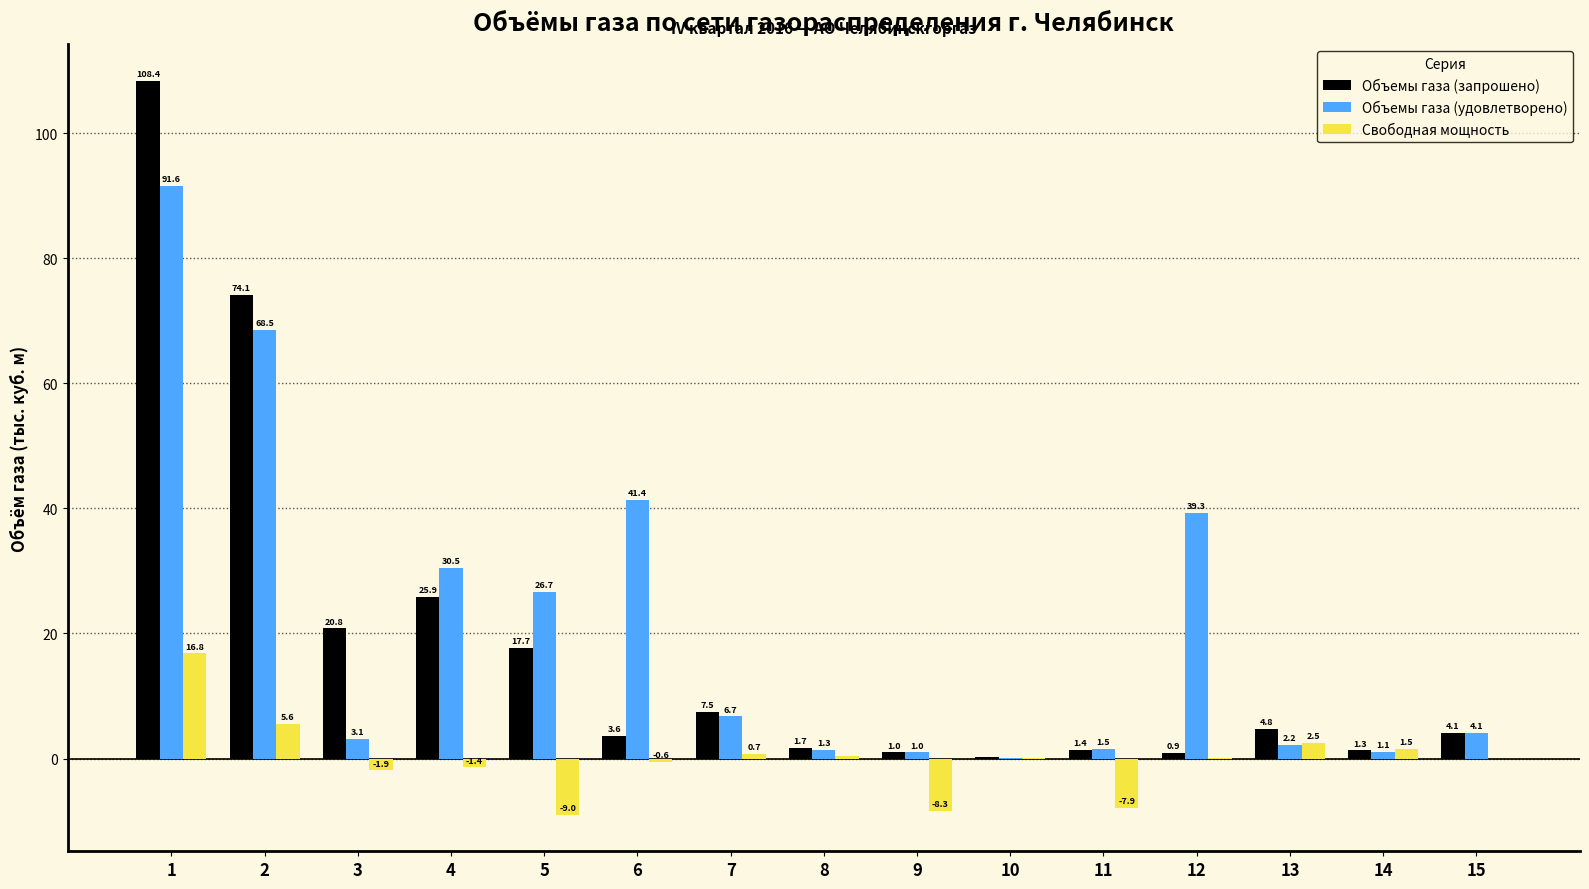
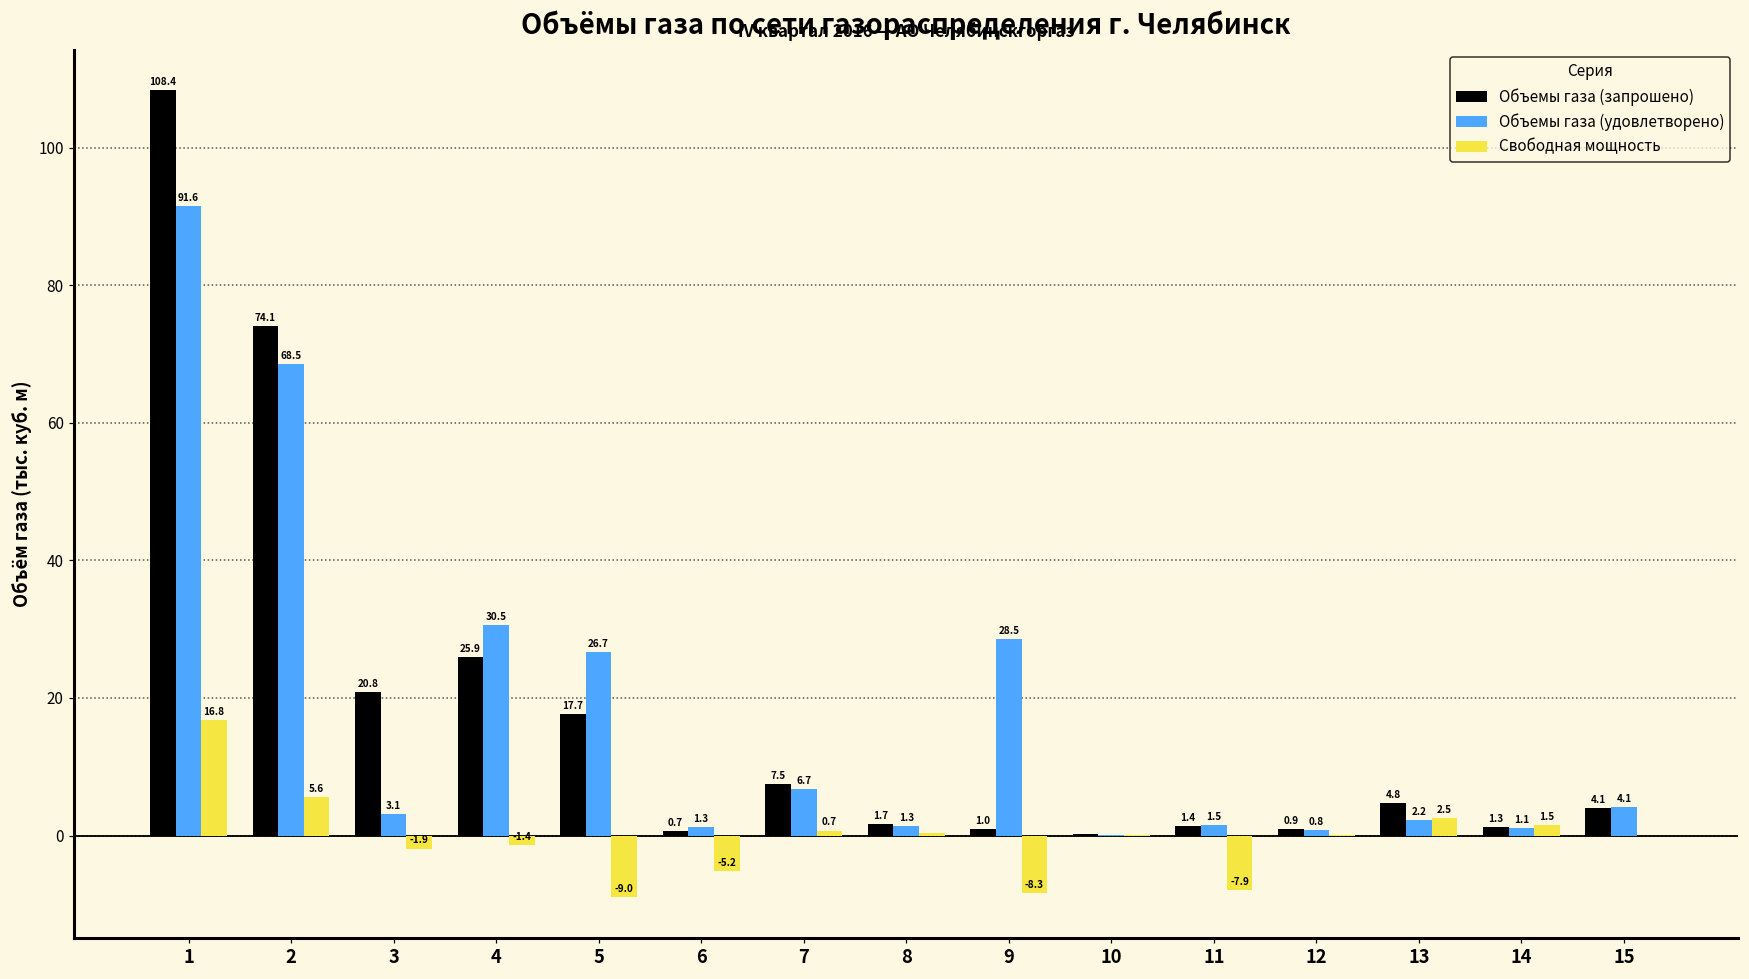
Объемы газа (запрошено), 6: 3.6 -> 0.7
Объемы газа (удовлетворено), 6: 41.4 -> 1.3
Свободная мощность, 6: -0.6 -> -5.2
Объемы газа (удовлетворено), 9: 1.0 -> 28.5
Объемы газа (удовлетворено), 12: 39.3 -> 0.8
